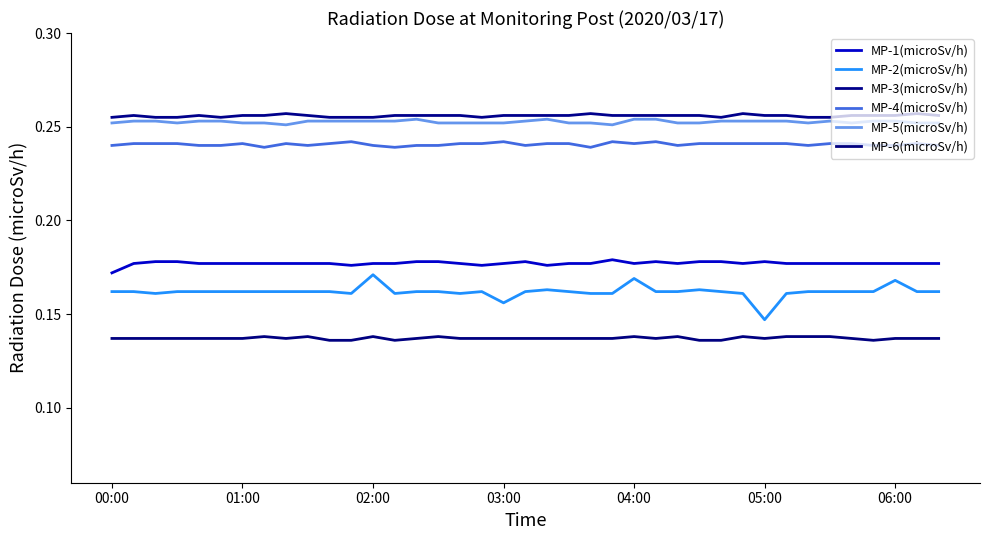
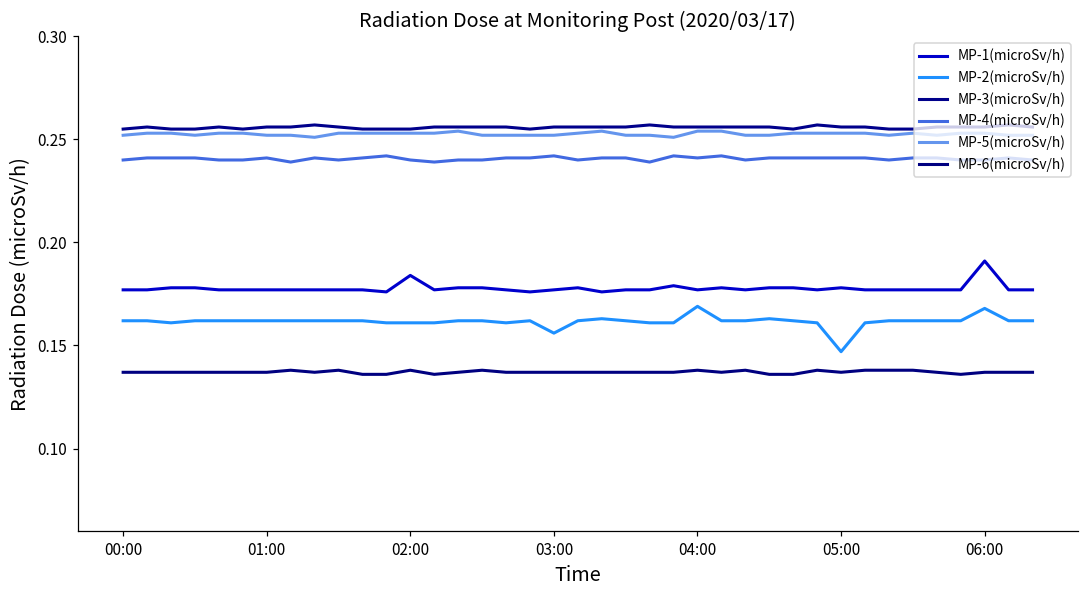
MP-1(microSv/h), 00:00: 0.172 -> 0.177
MP-1(microSv/h), 02:00: 0.177 -> 0.184
MP-2(microSv/h), 02:00: 0.171 -> 0.161
MP-1(microSv/h), 06:00: 0.177 -> 0.191
